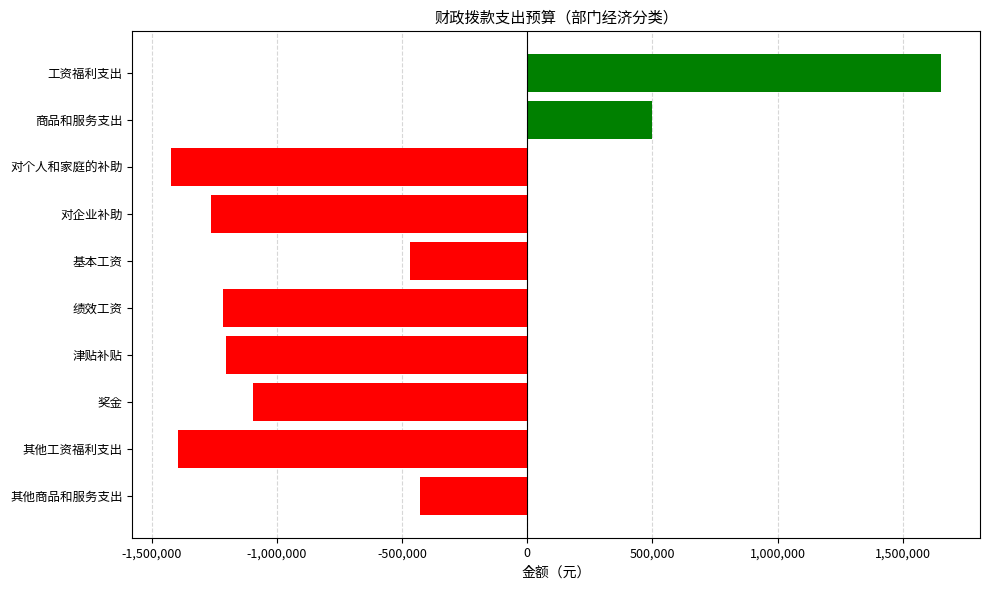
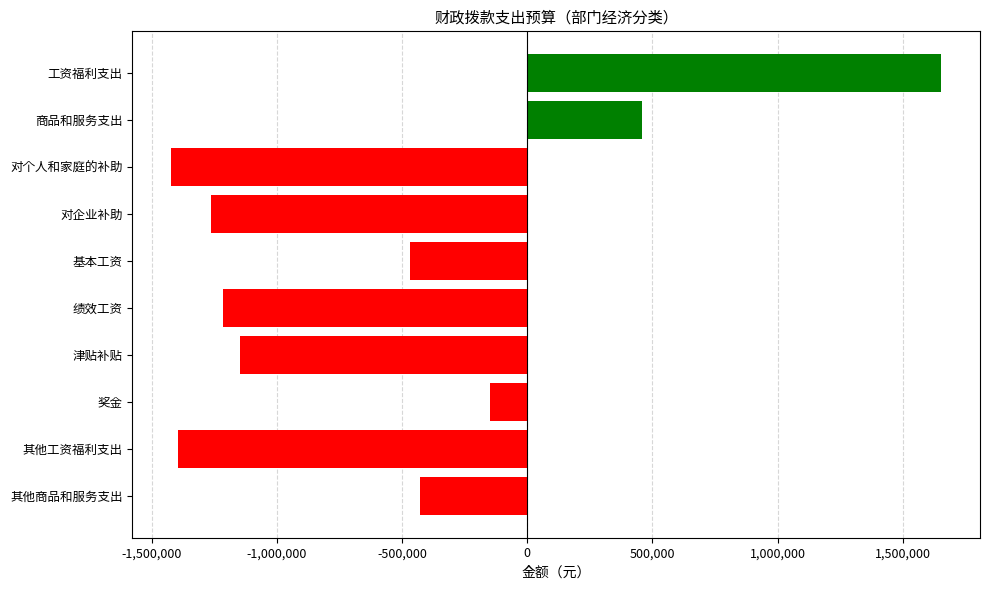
商品和服务支出: 500,000 -> 460,000
津贴补贴: -1,200,000 -> -1,150,000
奖金: -1,100,000 -> -150,000
